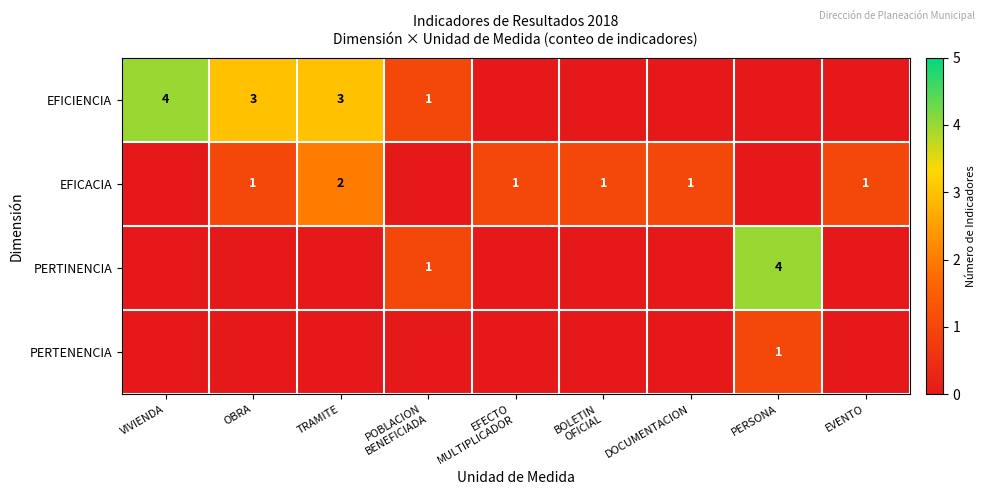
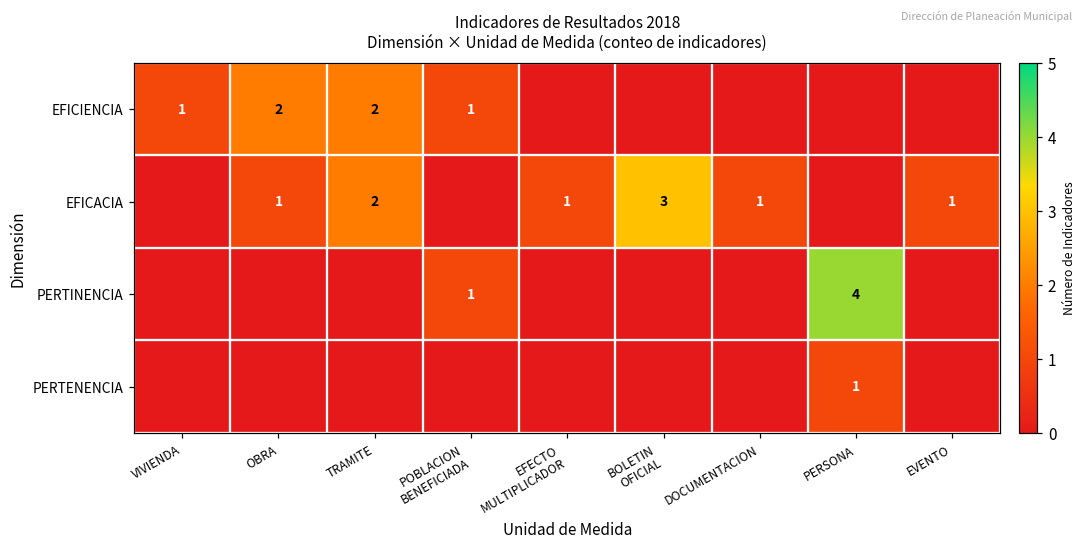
EFICIENCIA, VIVIENDA: 4 -> 1
EFICIENCIA, OBRA: 3 -> 2
EFICIENCIA, TRAMITE: 3 -> 2
EFICACIA, BOLETIN OFICIAL: 1 -> 3
